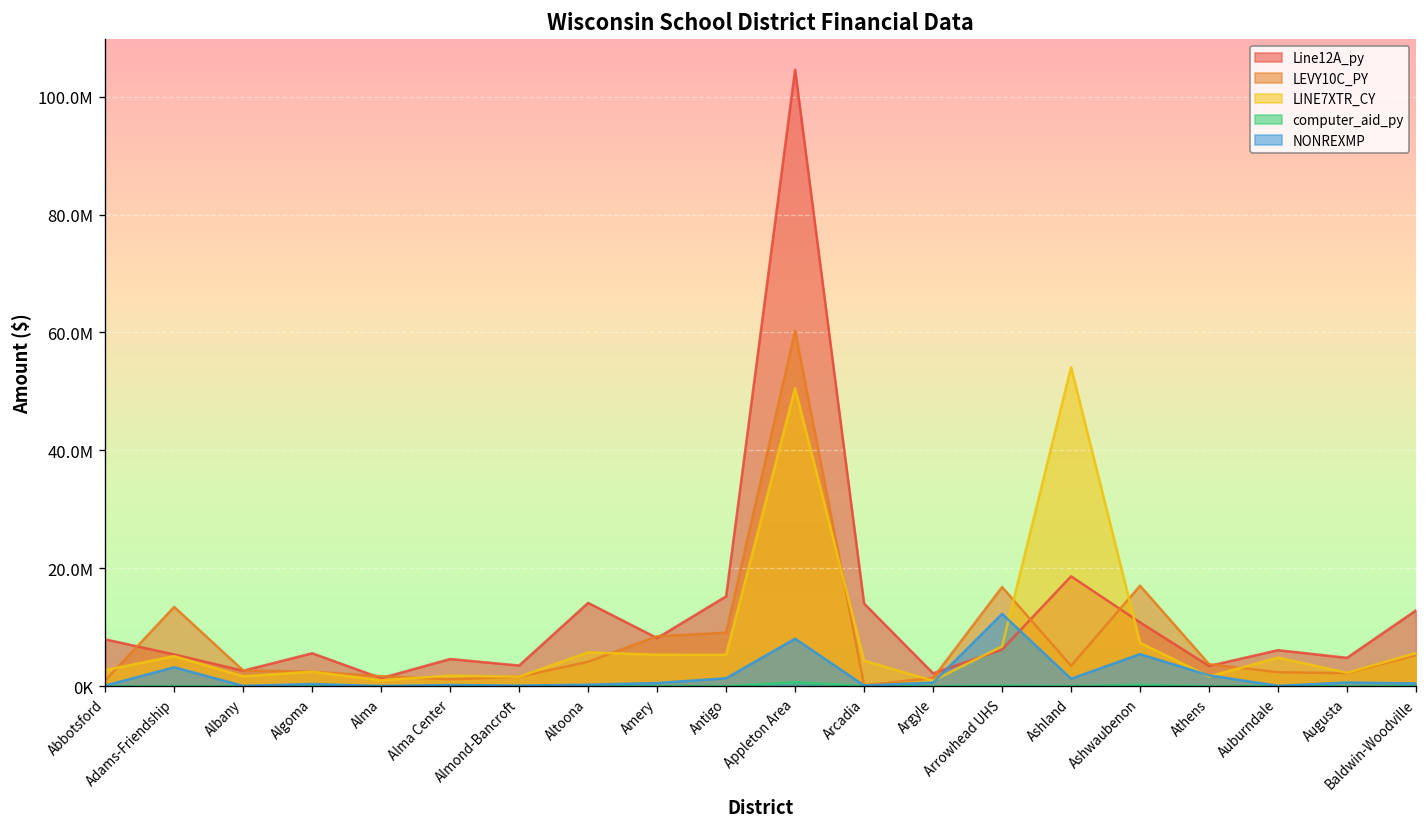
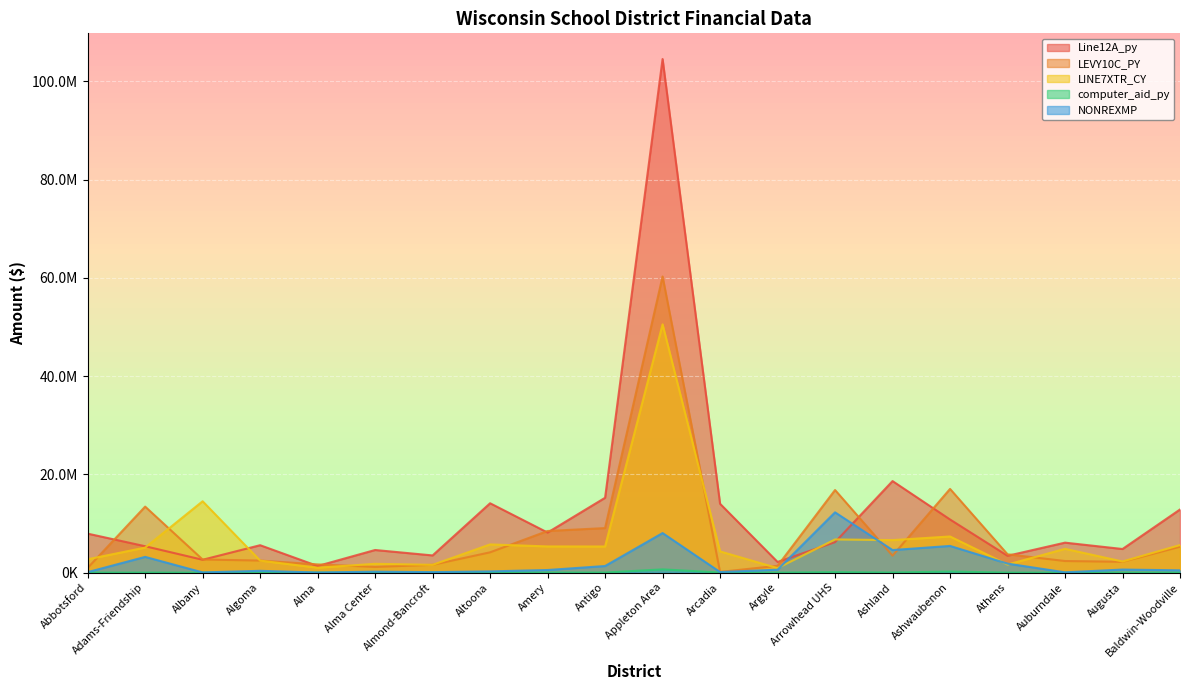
LINE7XTR_CY, Albany: 2000000 -> 15000000
LINE7XTR_CY, Ashland: 54000000 -> 7000000
NONREXMP, Ashland: 1000000 -> 5000000
